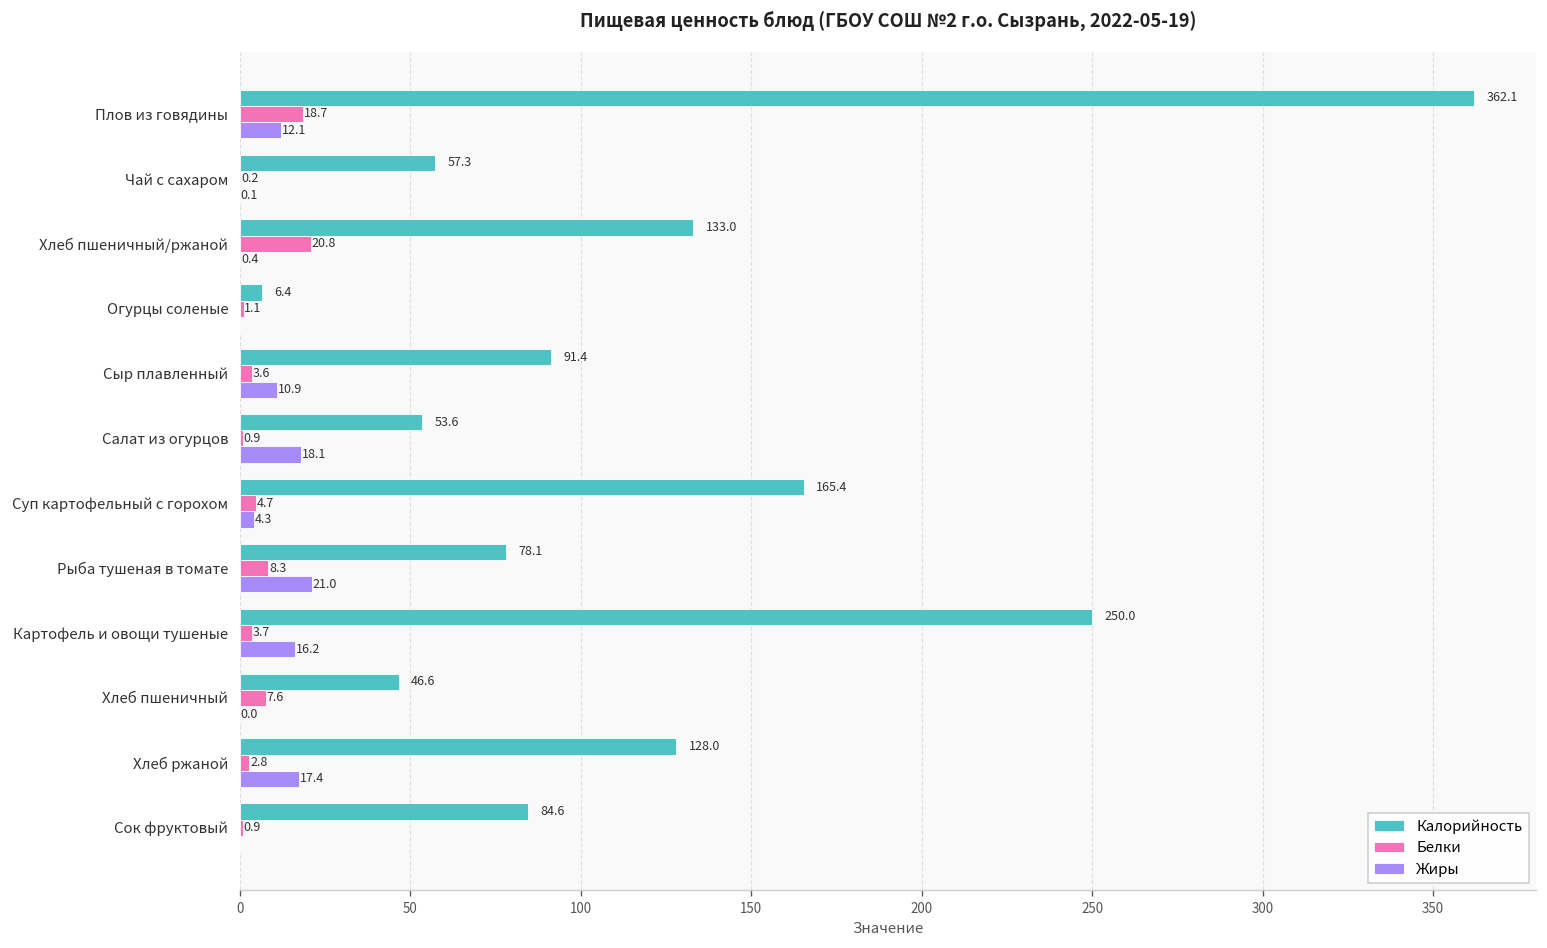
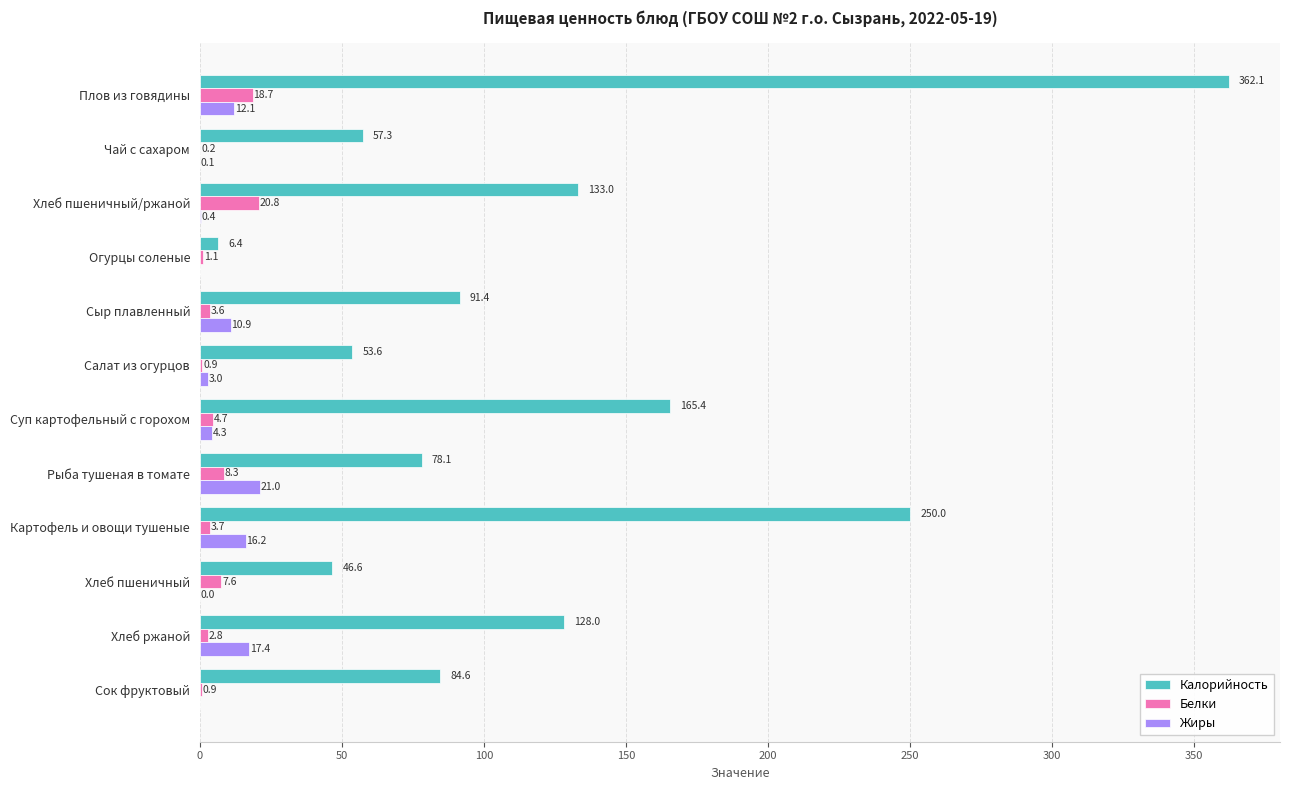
Жиры, Салат из огурцов: 18.1 -> 3.0
